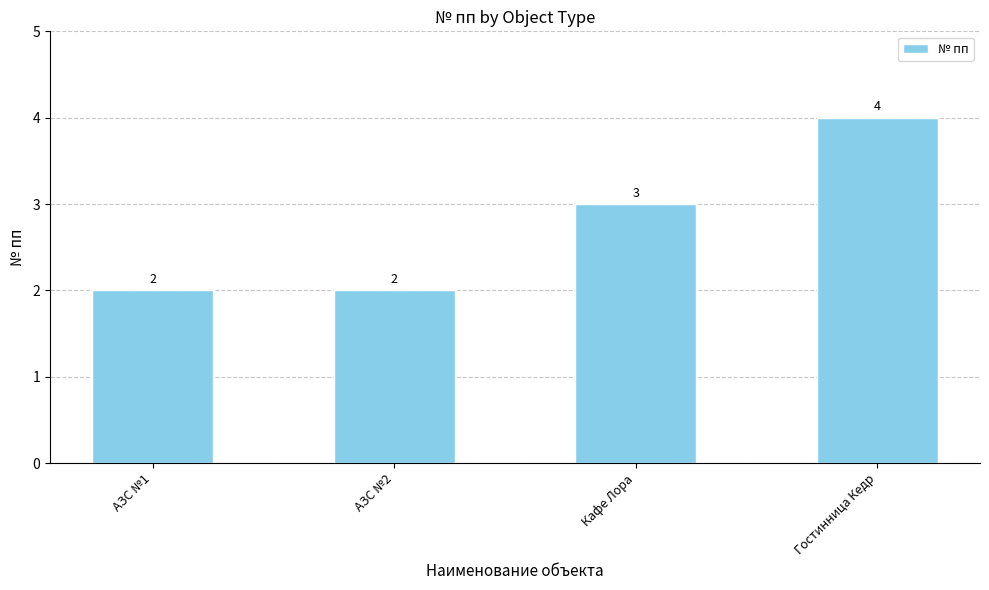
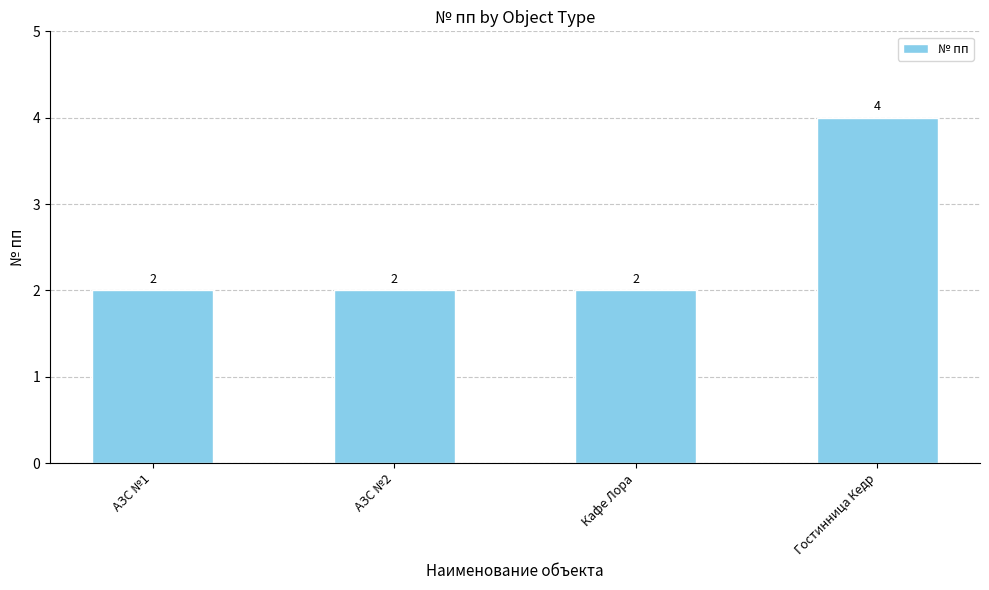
Кафе Лора: 3 -> 2
